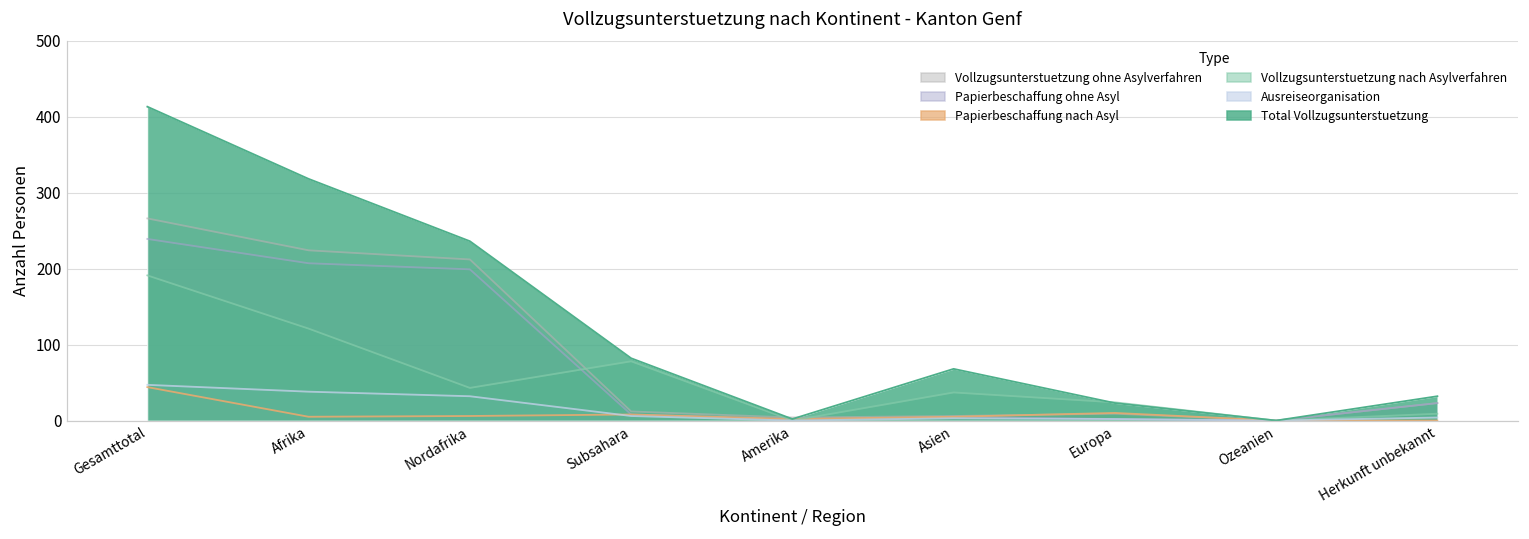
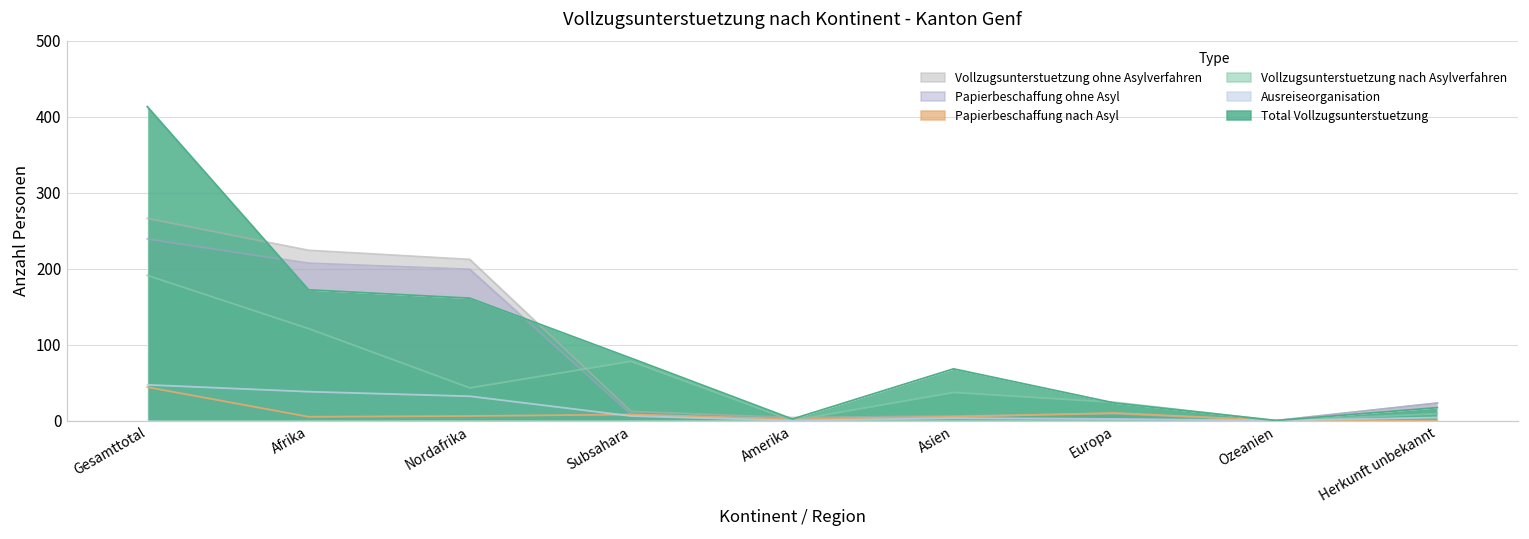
Total Vollzugsunterstuetzung, Afrika: 320 -> 170
Total Vollzugsunterstuetzung, Nordafrika: 240 -> 160
Total Vollzugsunterstuetzung, Herkunft unbekannt: 30 -> 20
